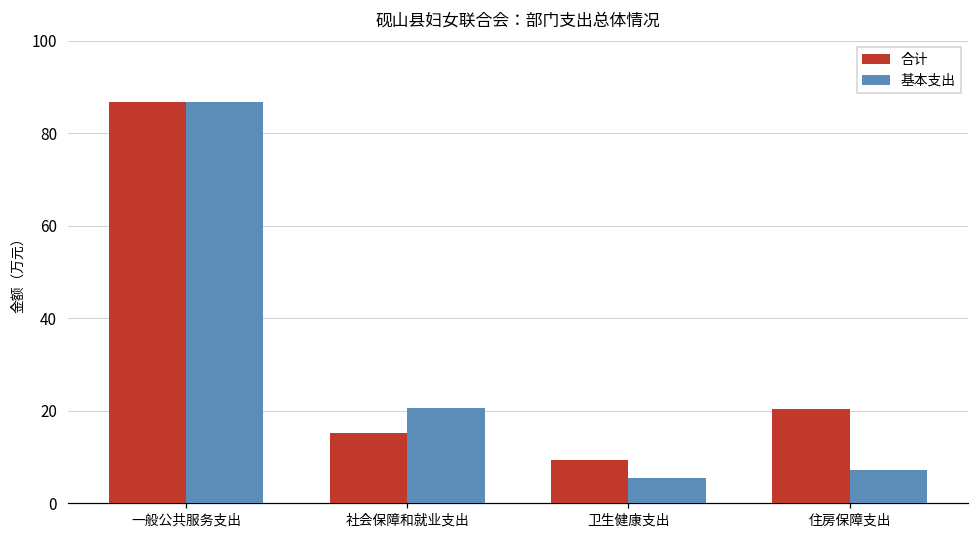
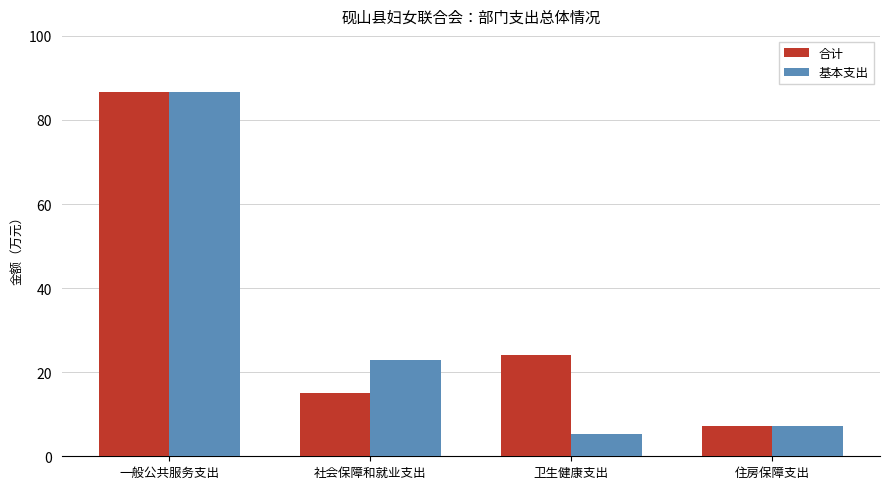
基本支出, 社会保障和就业支出: 21 -> 23
合计, 卫生健康支出: 9 -> 24
合计, 住房保障支出: 20 -> 7
